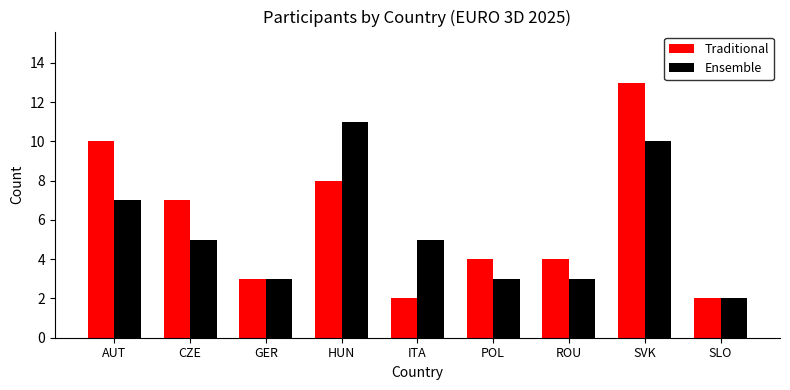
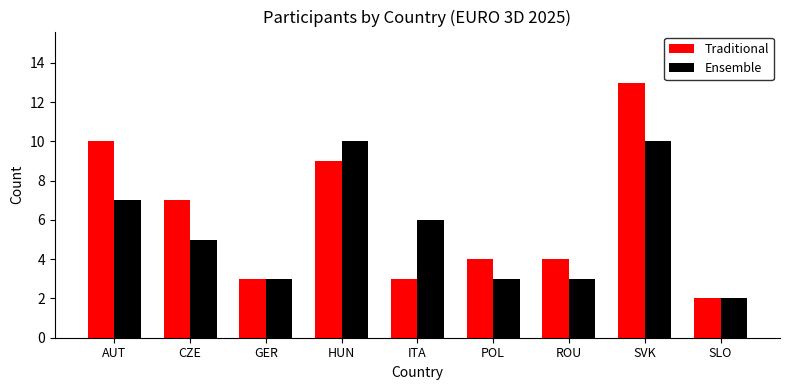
Traditional, HUN: 8 -> 9
Ensemble, HUN: 11 -> 10
Traditional, ITA: 2 -> 3
Ensemble, ITA: 5 -> 6
